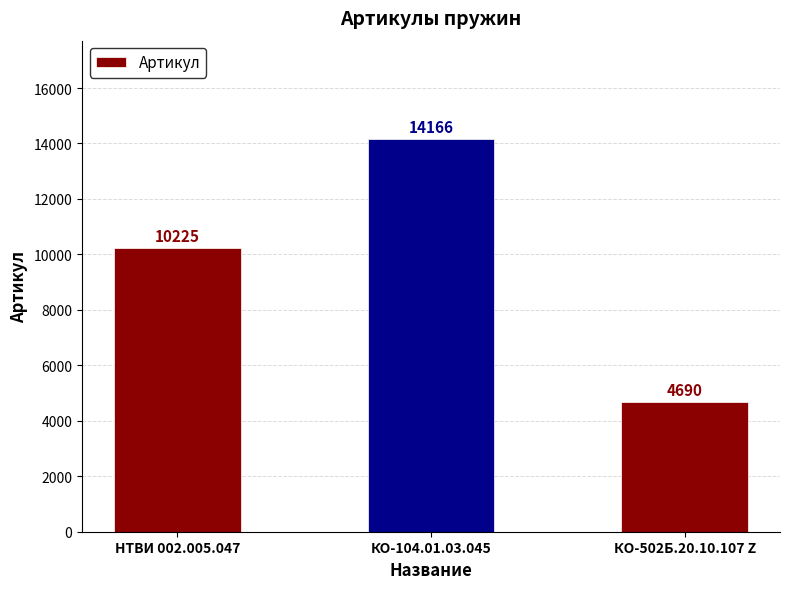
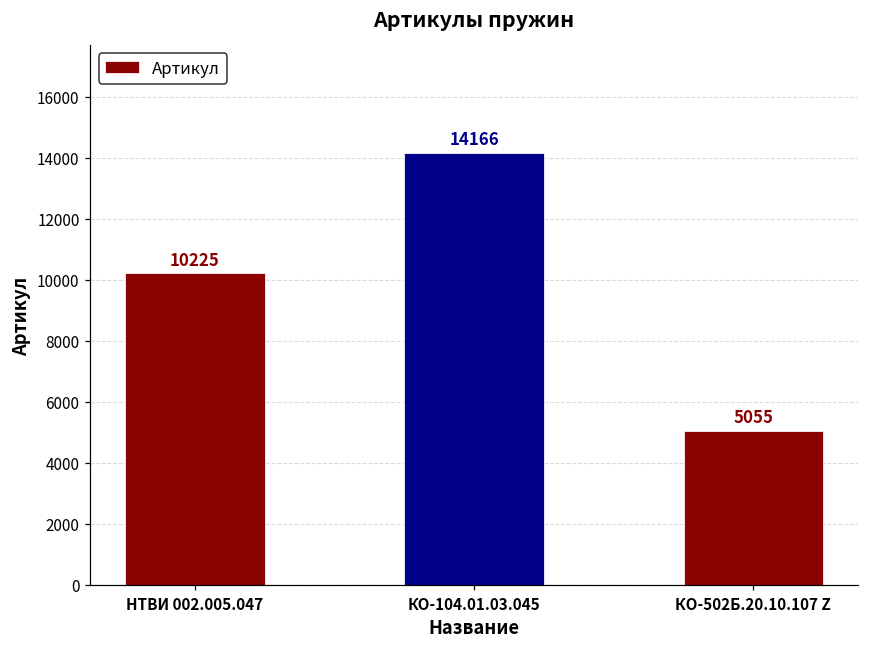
КО-502Б.20.10.107 Z: 4690 -> 5055
